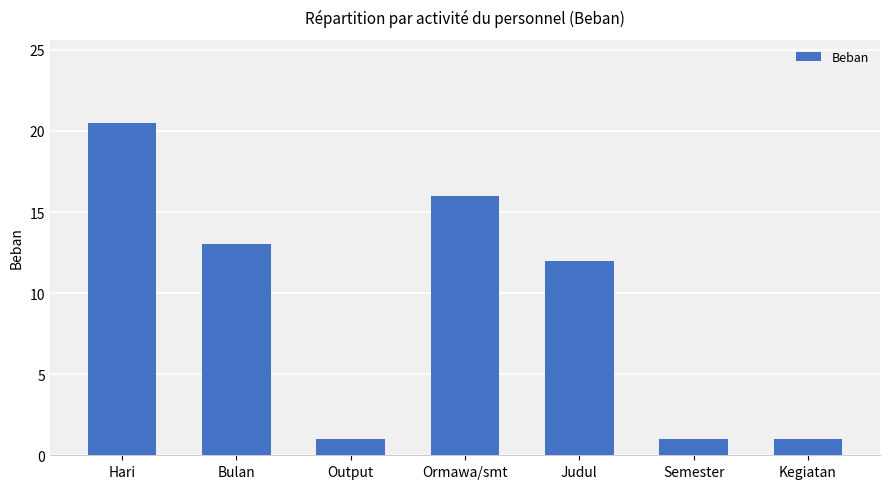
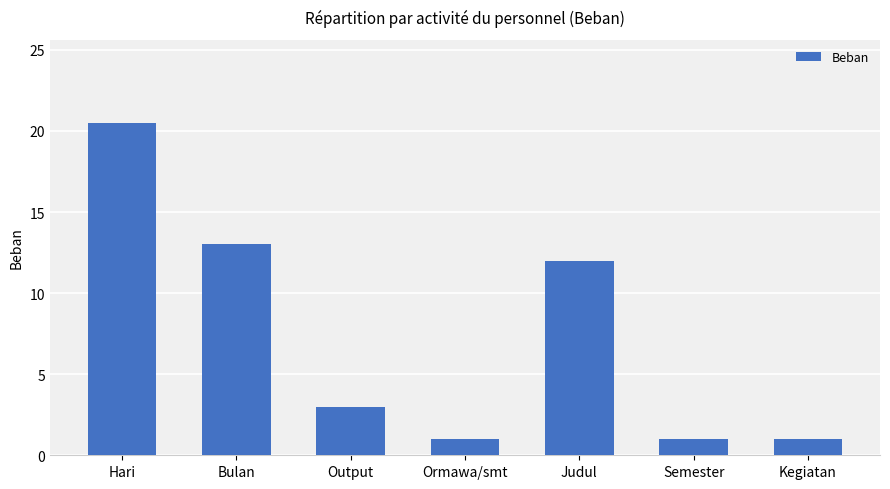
Output: 1 -> 3
Ormawa/smt: 16 -> 1
